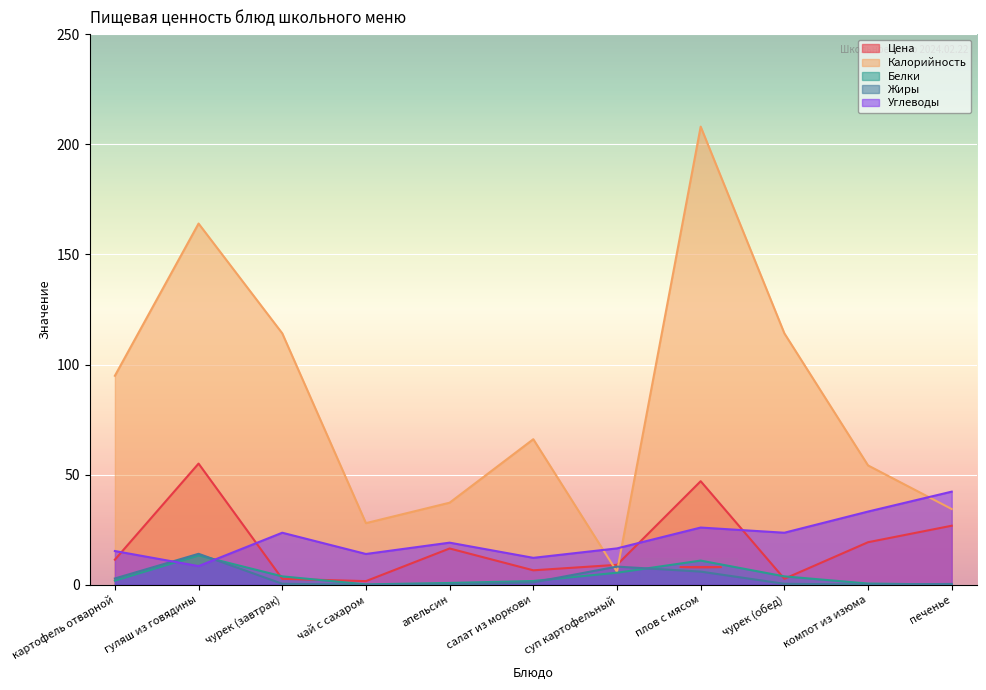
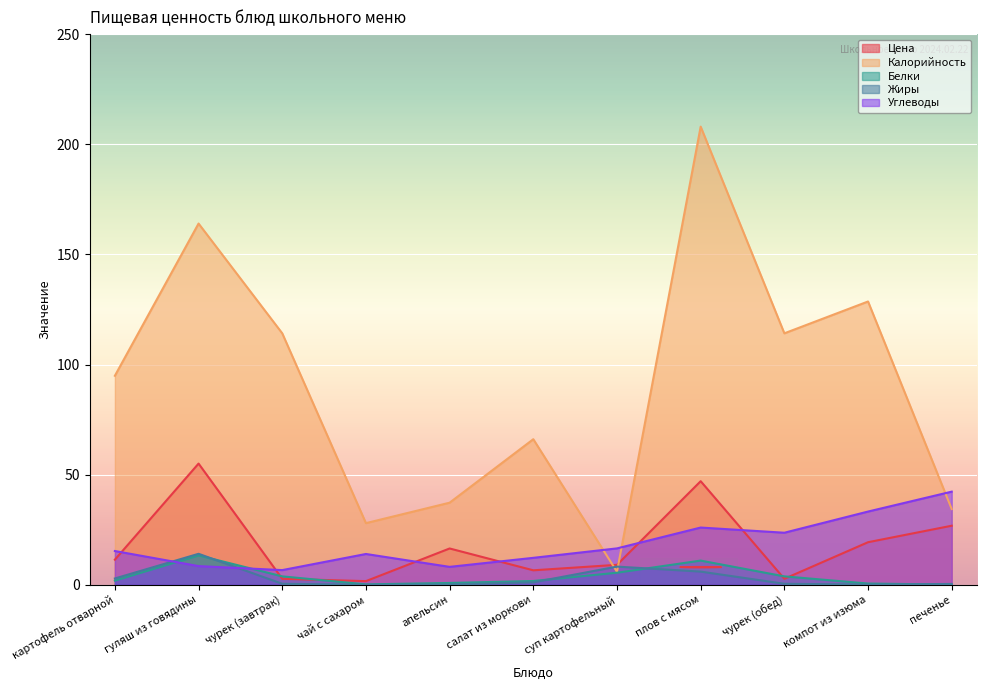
Углеводы, чурек (завтрак): 24 -> 7
Углеводы, апельсин: 19 -> 8
Калорийность, компот из изюма: 54 -> 129
